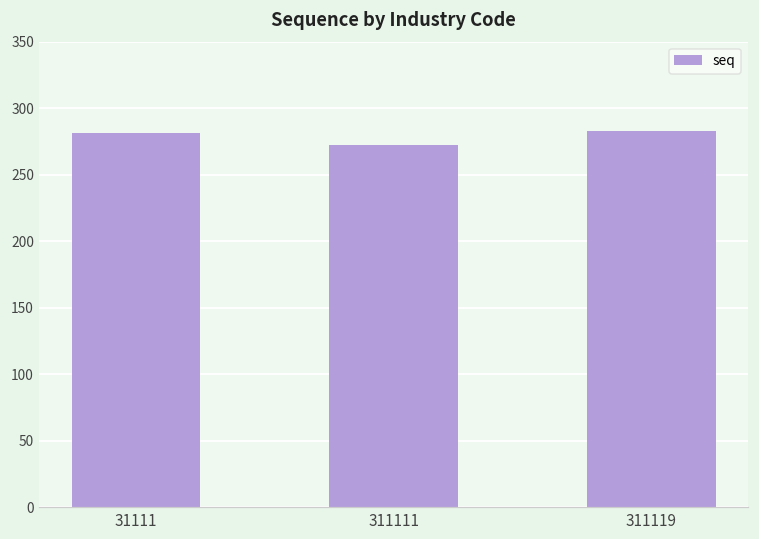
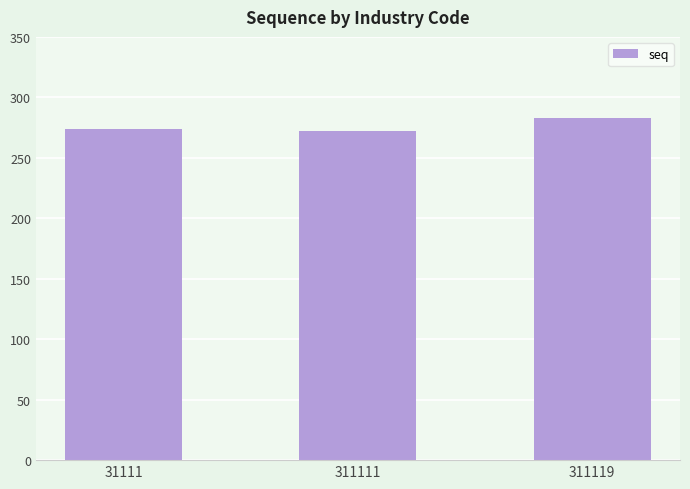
31111: 281 -> 274
